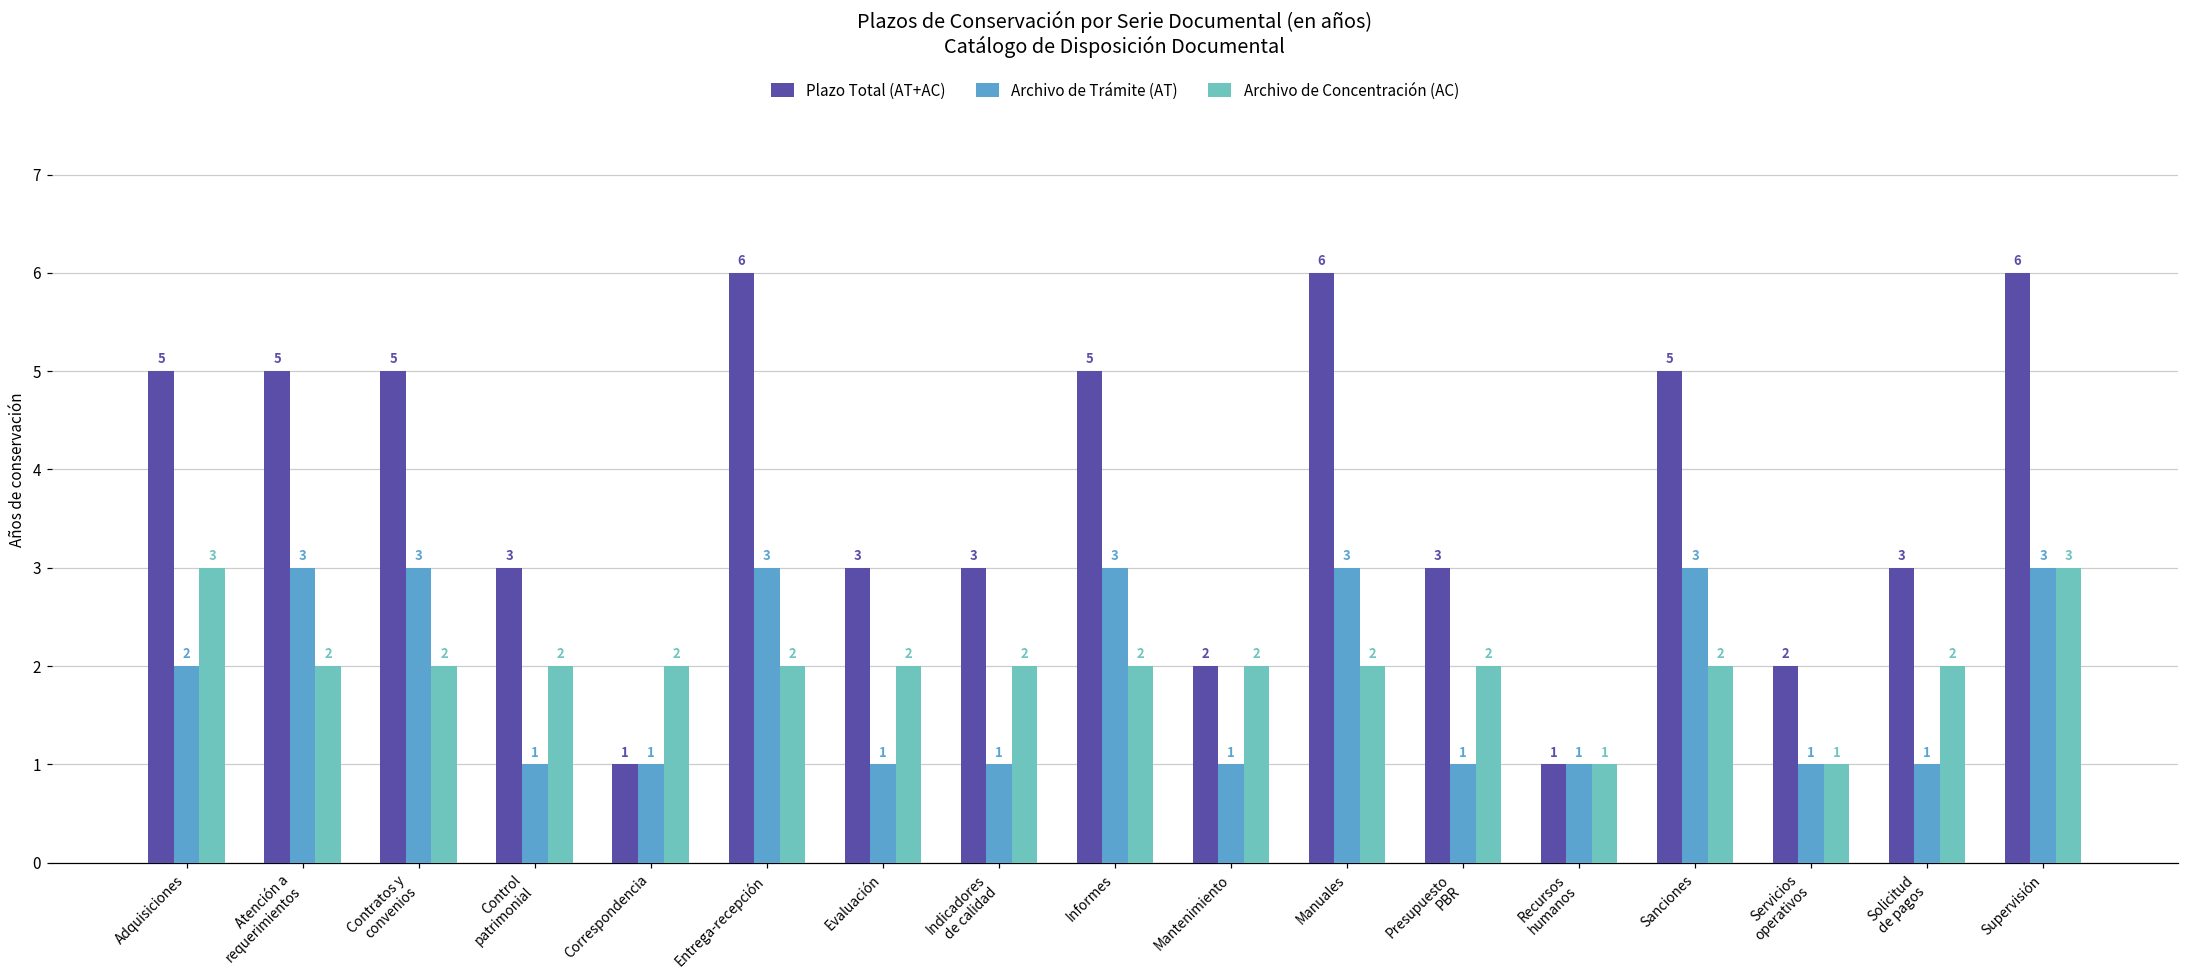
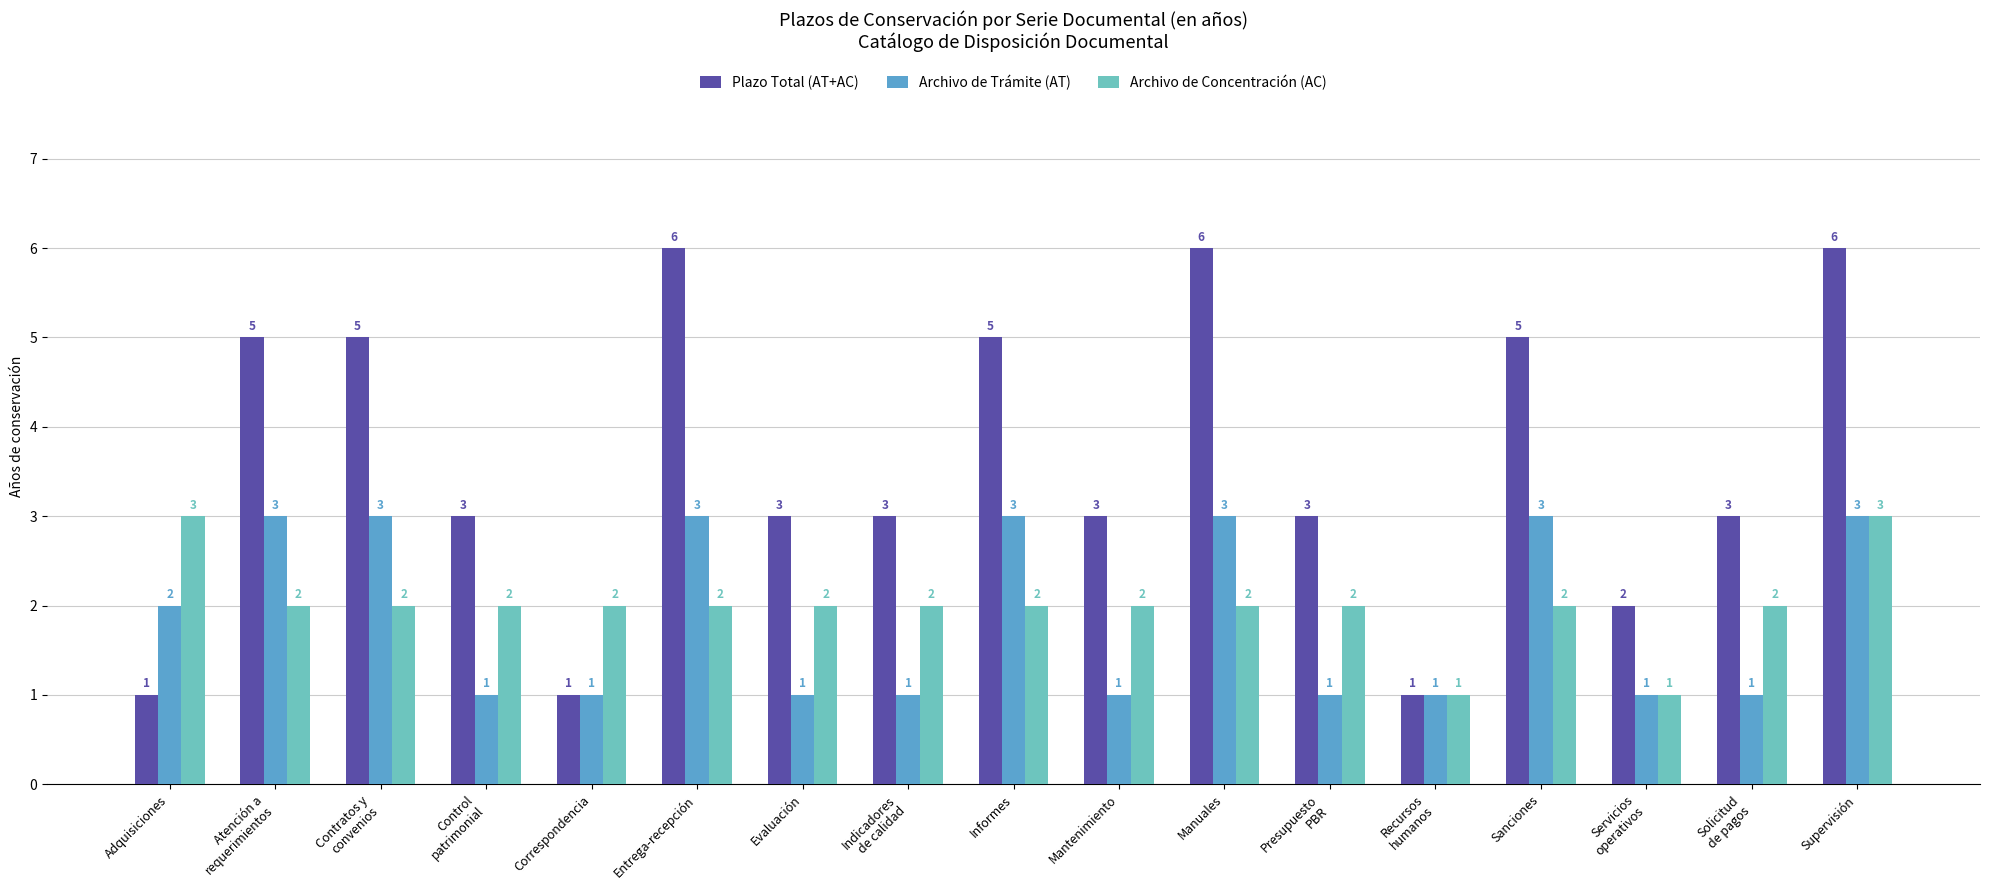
Plazo Total (AT+AC), Adquisiciones: 5 -> 1
Plazo Total (AT+AC), Mantenimiento: 2 -> 3
